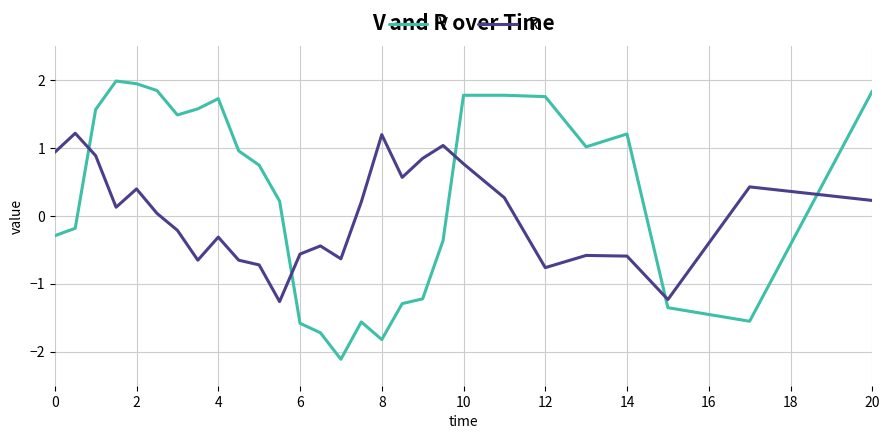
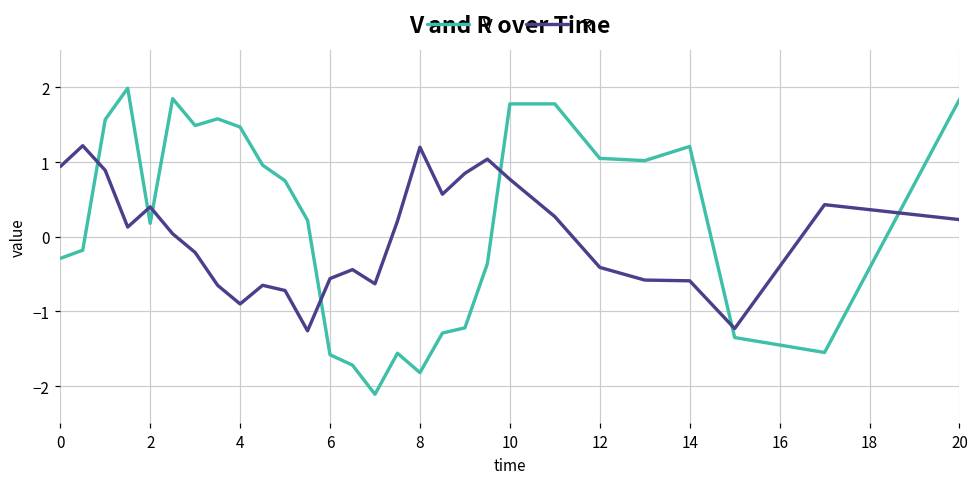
V, 2: 2.0 -> 0.2
V, 4: 1.7 -> 1.5
R, 4: -0.3 -> -0.9
V, 12: 1.8 -> 1.1
R, 12: -0.8 -> -0.4
